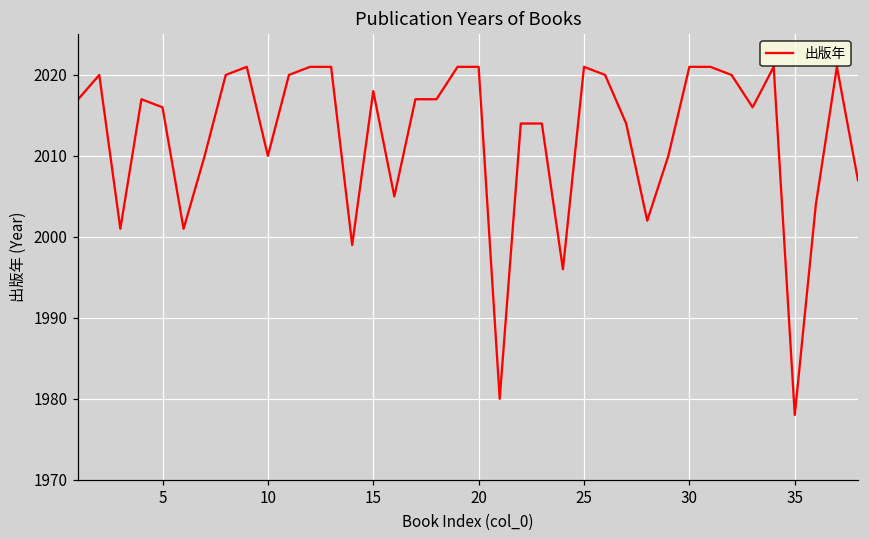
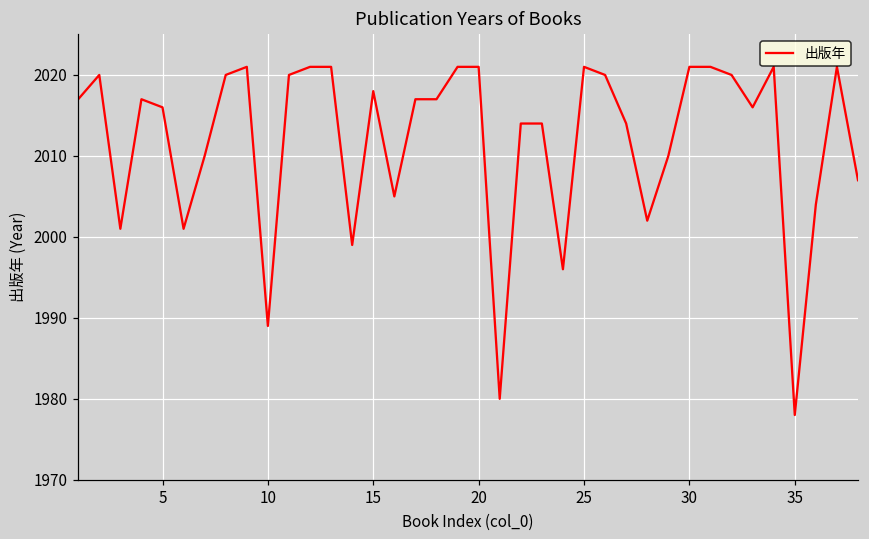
10: 2010 -> 1989
